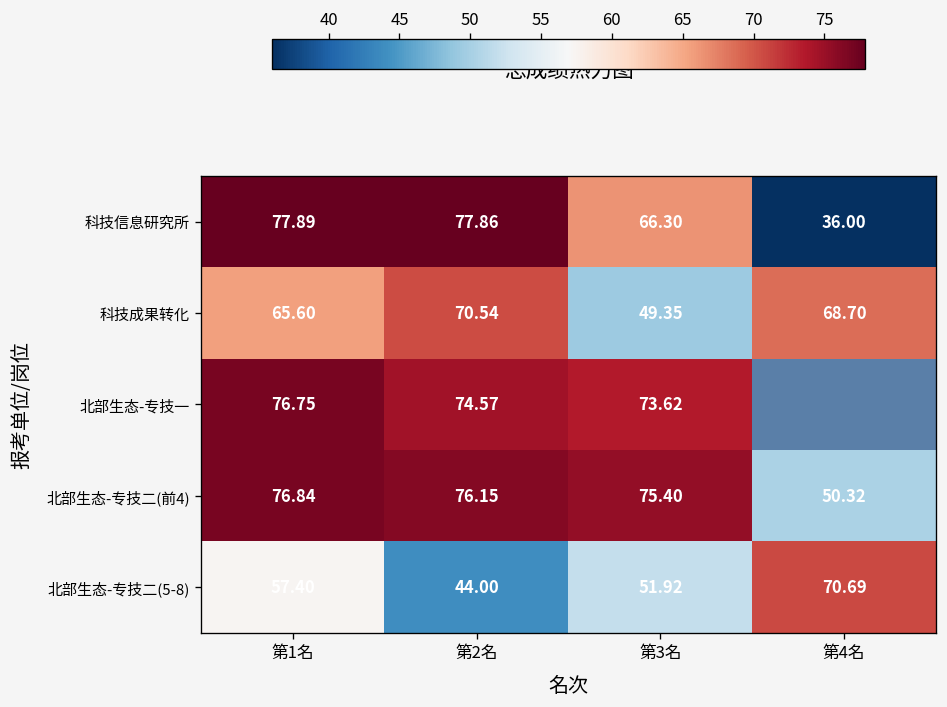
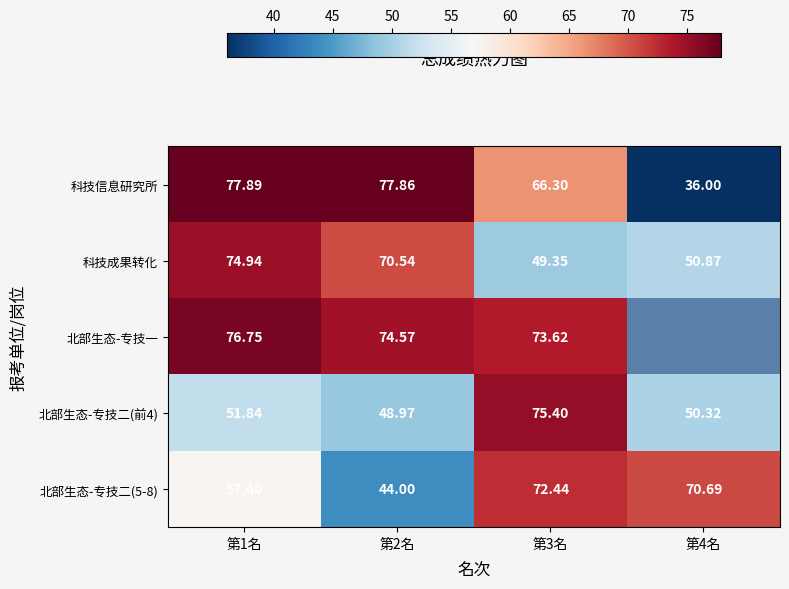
科技成果转化, 第1名: 65.60 -> 74.94
科技成果转化, 第4名: 68.70 -> 50.87
北部生态-专技二(前4), 第1名: 76.84 -> 51.84
北部生态-专技二(前4), 第2名: 76.15 -> 48.97
北部生态-专技二(5-8), 第3名: 51.92 -> 72.44
